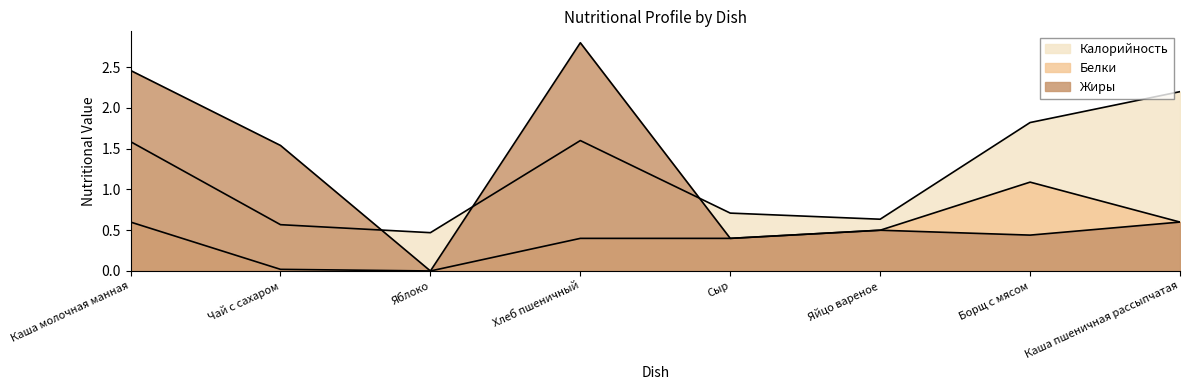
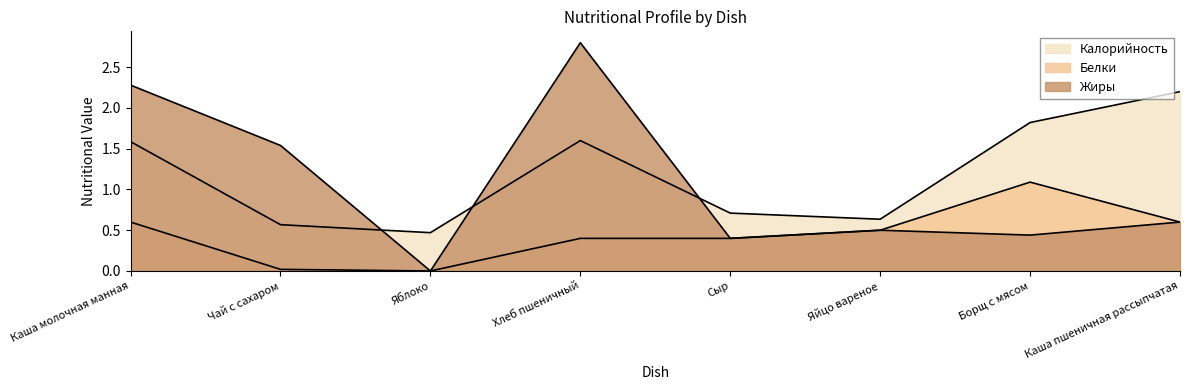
Жиры, Каша молочная манная: 2.5 -> 2.3
